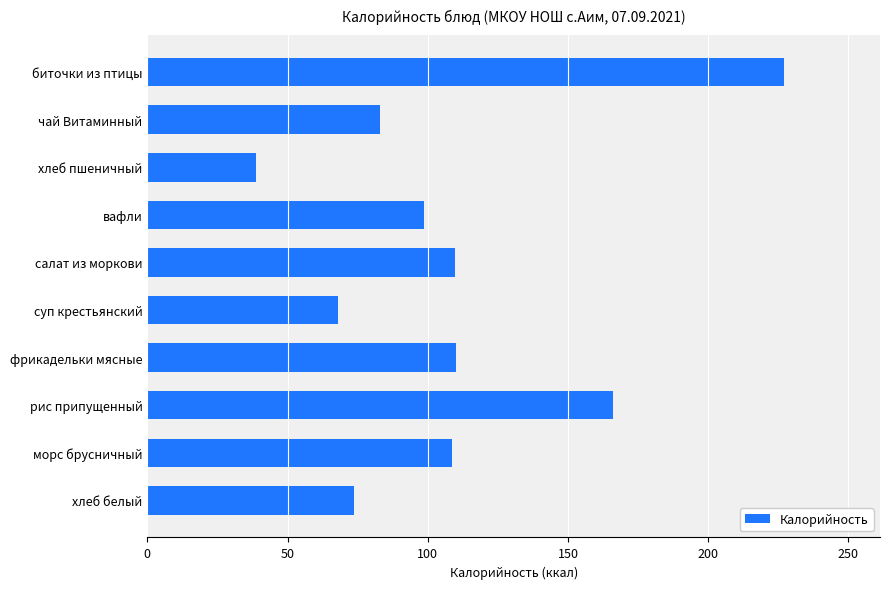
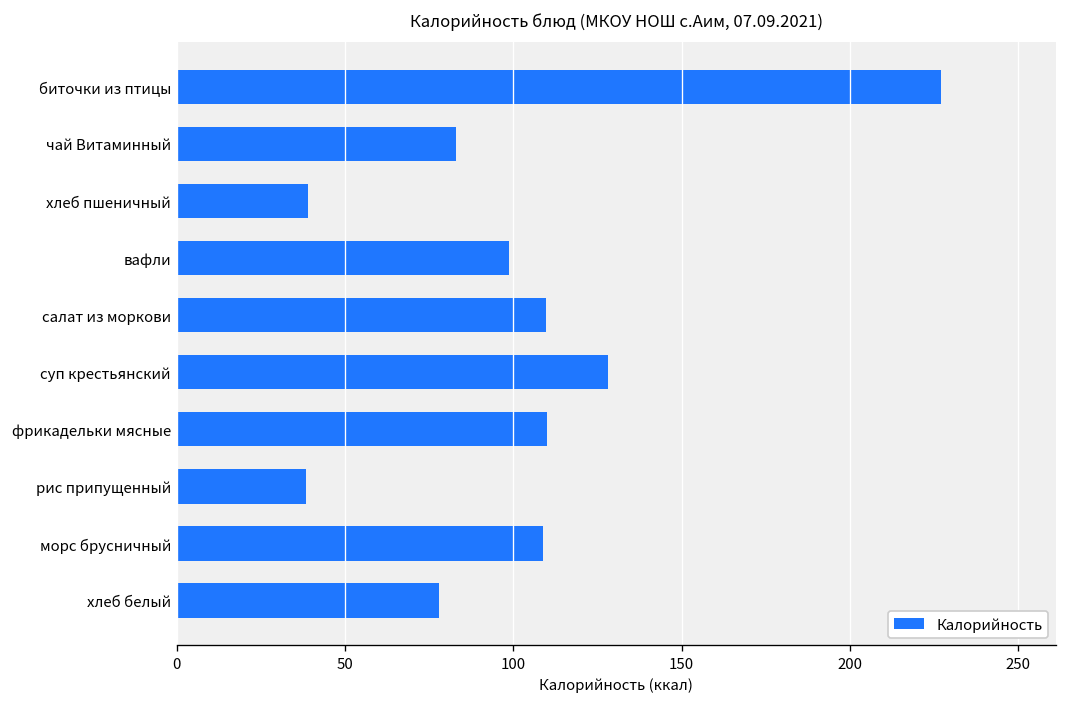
суп крестьянский: 68 -> 128
рис припущенный: 166 -> 39
хлеб белый: 74 -> 78
